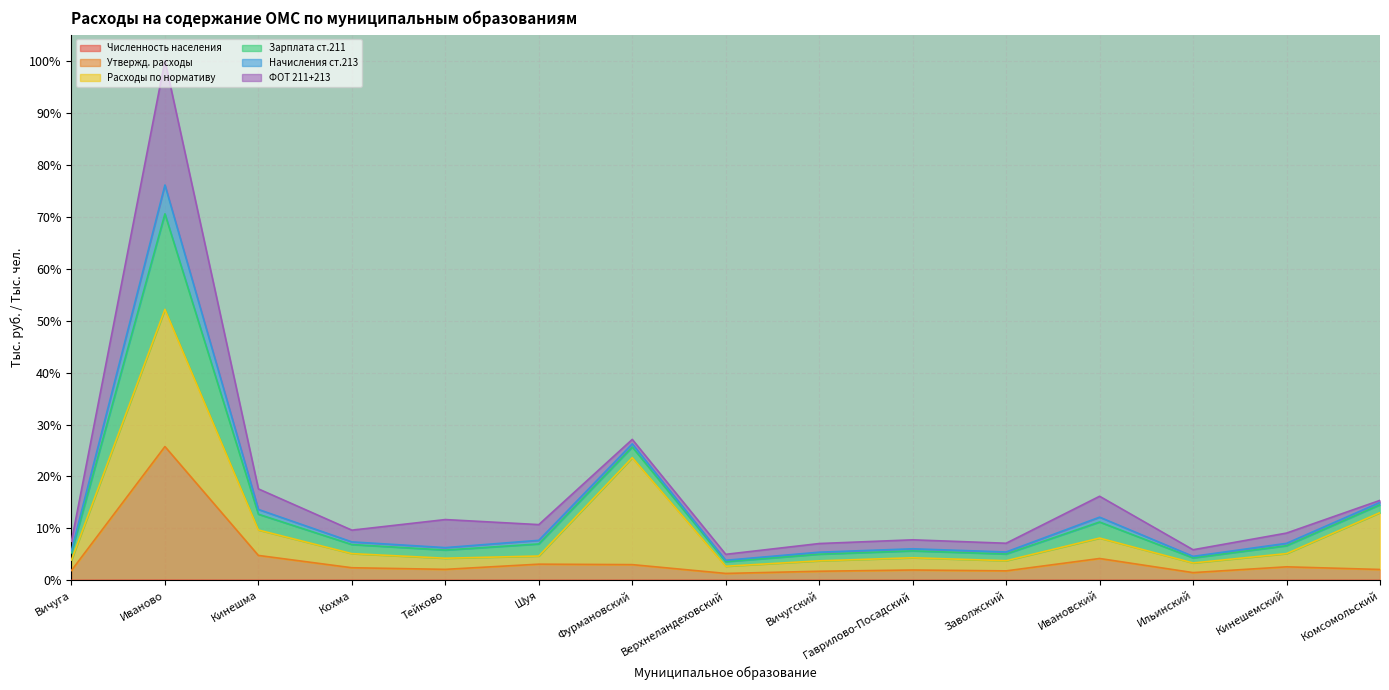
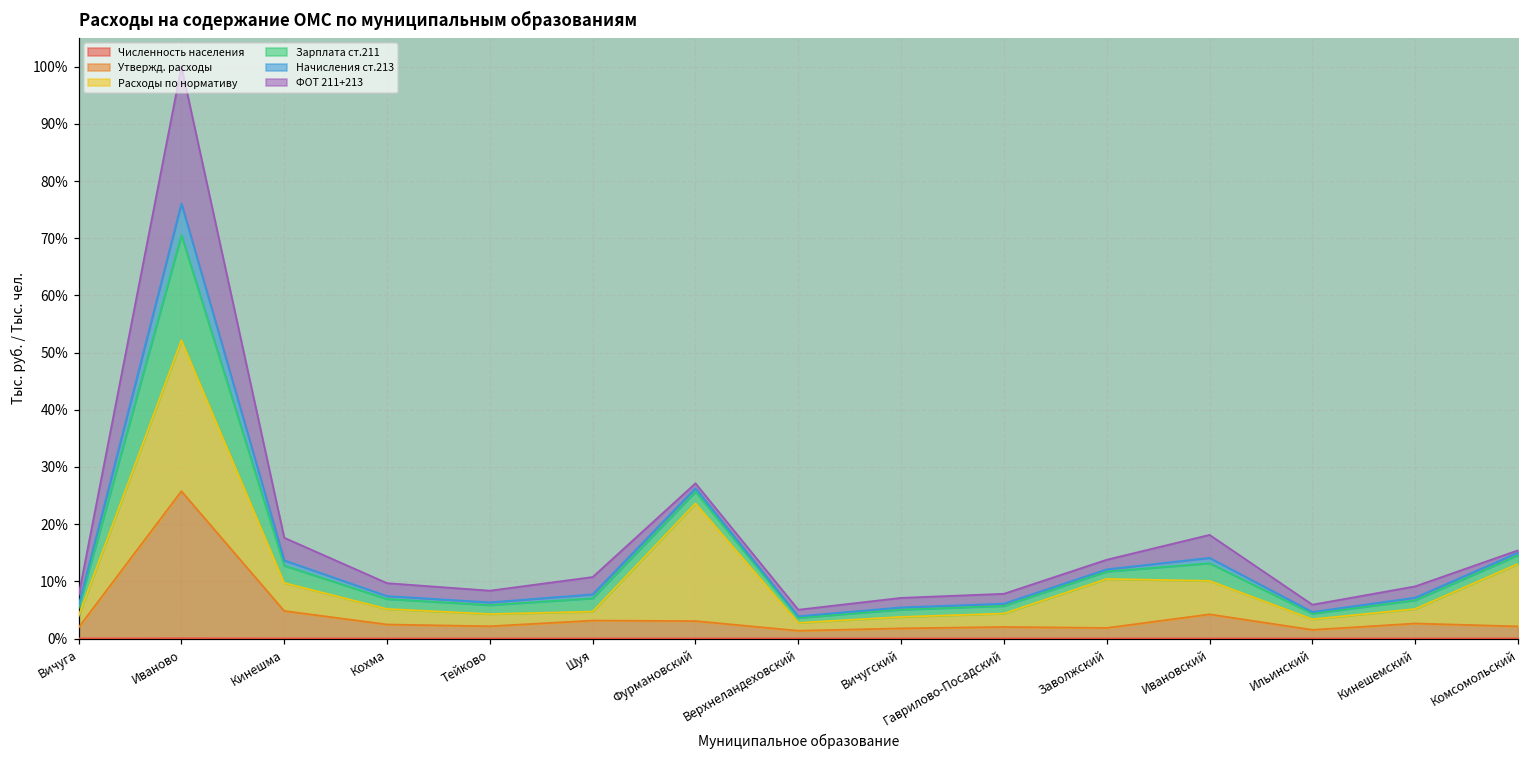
ФОТ 211+213, Тейково: 5% -> 2%
Расходы по нормативу, Заволжский: 2% -> 9%
Расходы по нормативу, Ивановский: 4% -> 6%
